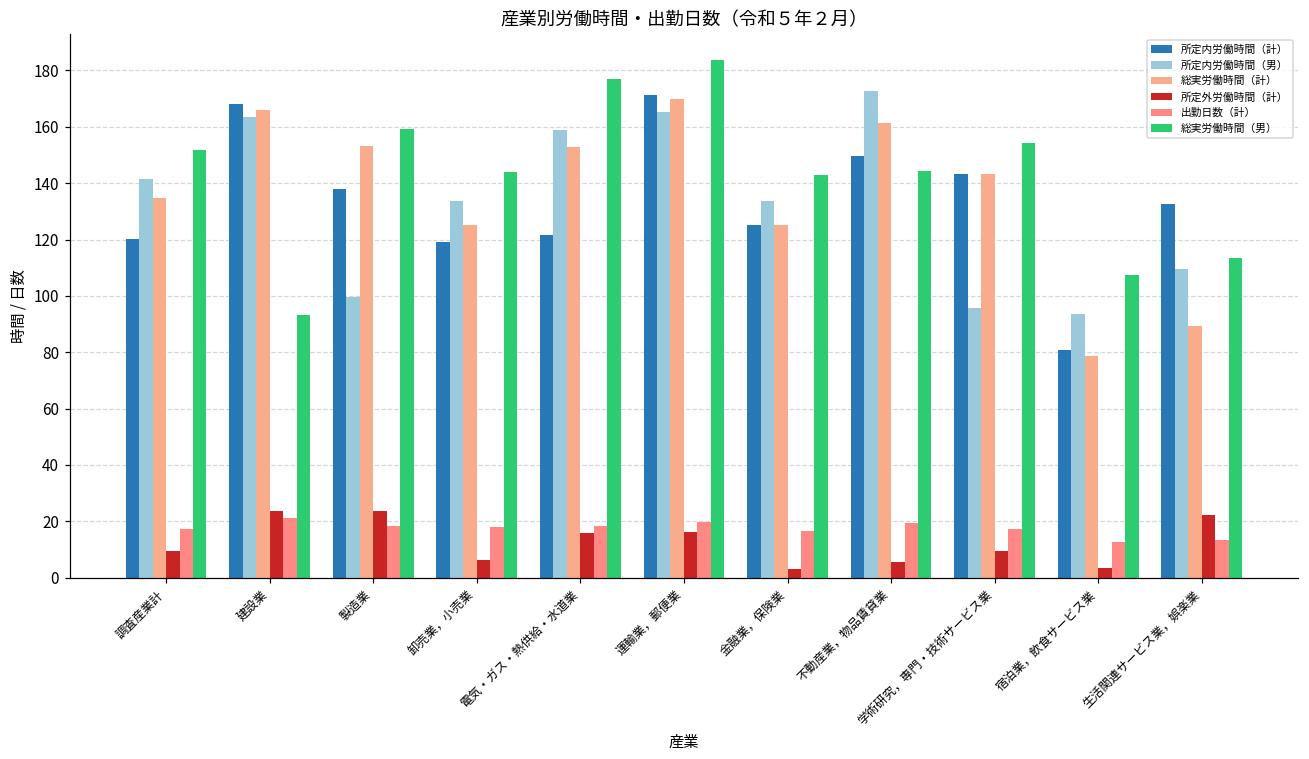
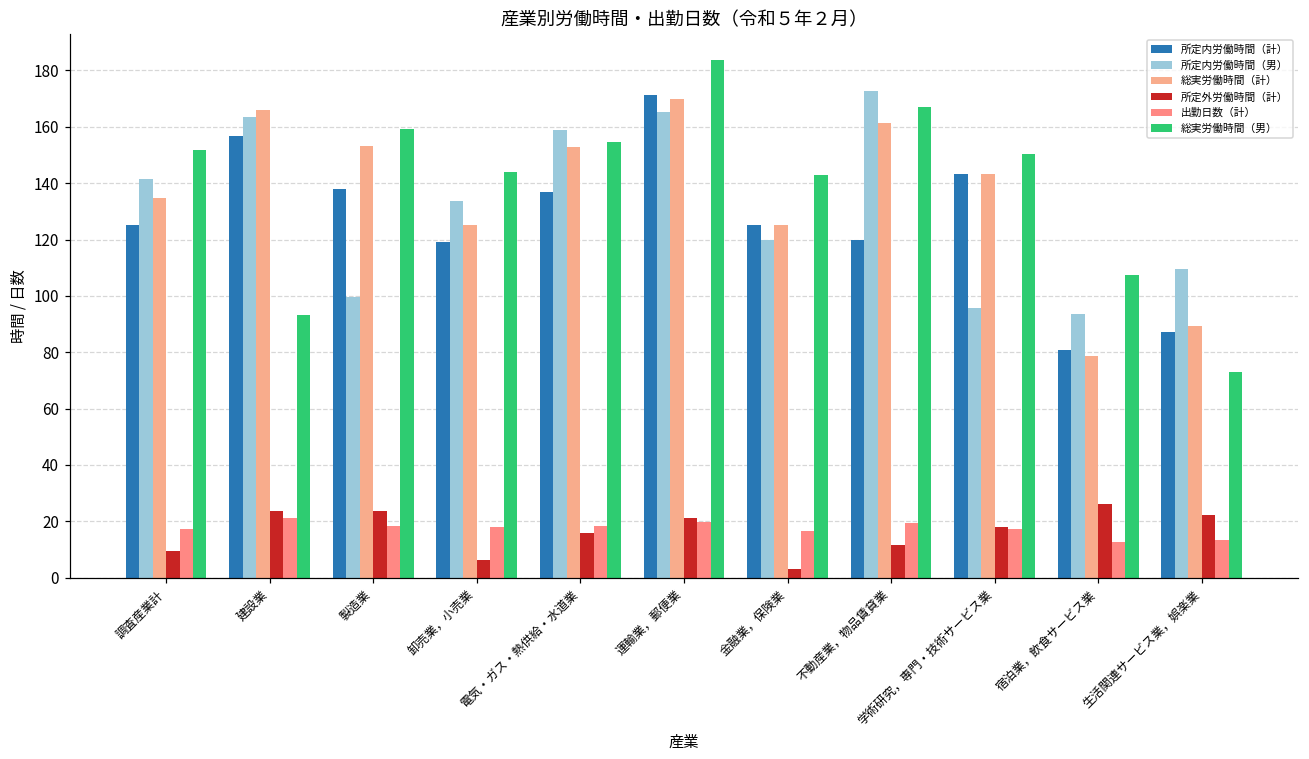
所定内労働時間（計）, 調査産業計: 120 -> 125
所定内労働時間（計）, 建設業: 168 -> 157
所定内労働時間（計）, 電気・ガス・熱供給・水道業: 122 -> 137
総実労働時間（男）, 電気・ガス・熱供給・水道業: 177 -> 155
所定外労働時間（計）, 運輸業，郵便業: 16 -> 21
所定内労働時間（男）, 金融業，保険業: 134 -> 120
所定内労働時間（計）, 不動産業，物品賃貸業: 150 -> 120
所定外労働時間（計）, 不動産業，物品賃貸業: 6 -> 12
総実労働時間（男）, 不動産業，物品賃貸業: 144 -> 167
所定外労働時間（計）, 学術研究，専門・技術サービス業: 10 -> 18
総実労働時間（男）, 学術研究，専門・技術サービス業: 154 -> 150
所定外労働時間（計）, 宿泊業，飲食サービス業: 3 -> 26
所定内労働時間（計）, 生活関連サービス業，娯楽業: 133 -> 87
総実労働時間（男）, 生活関連サービス業，娯楽業: 113 -> 73
